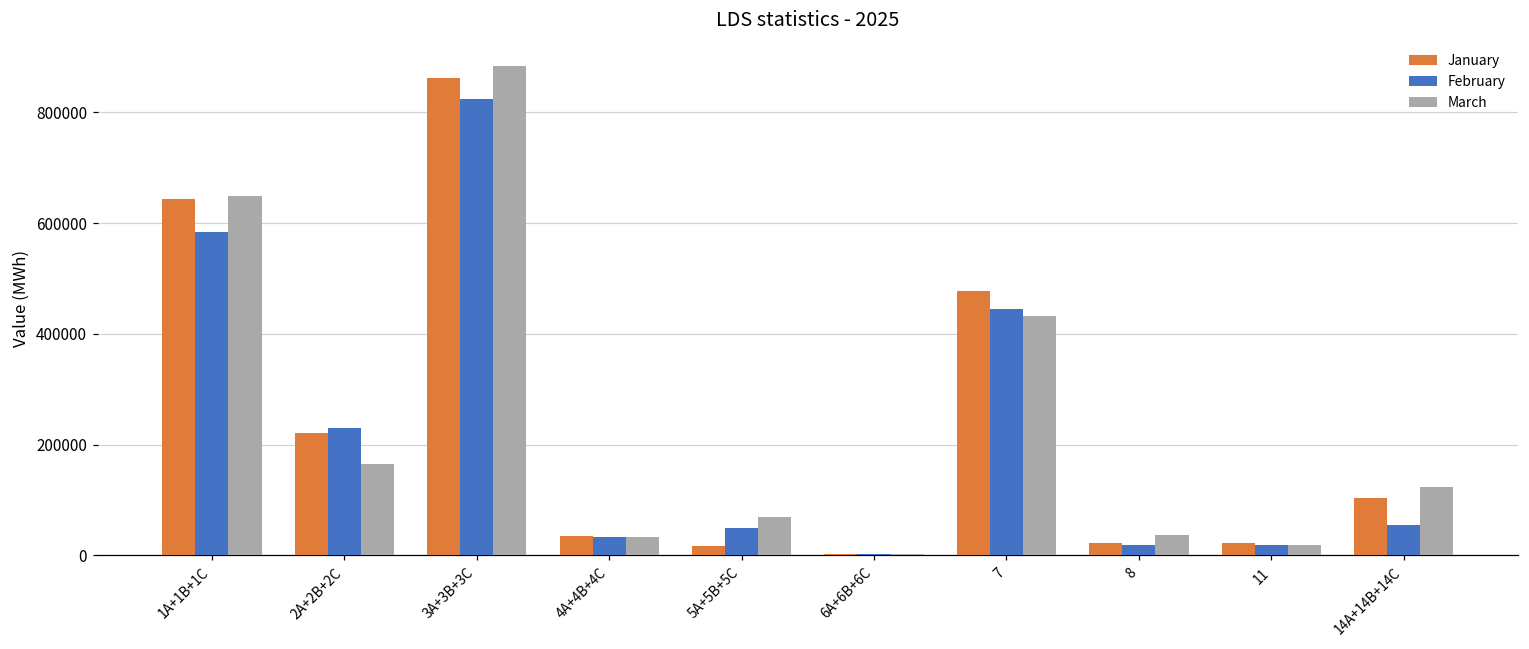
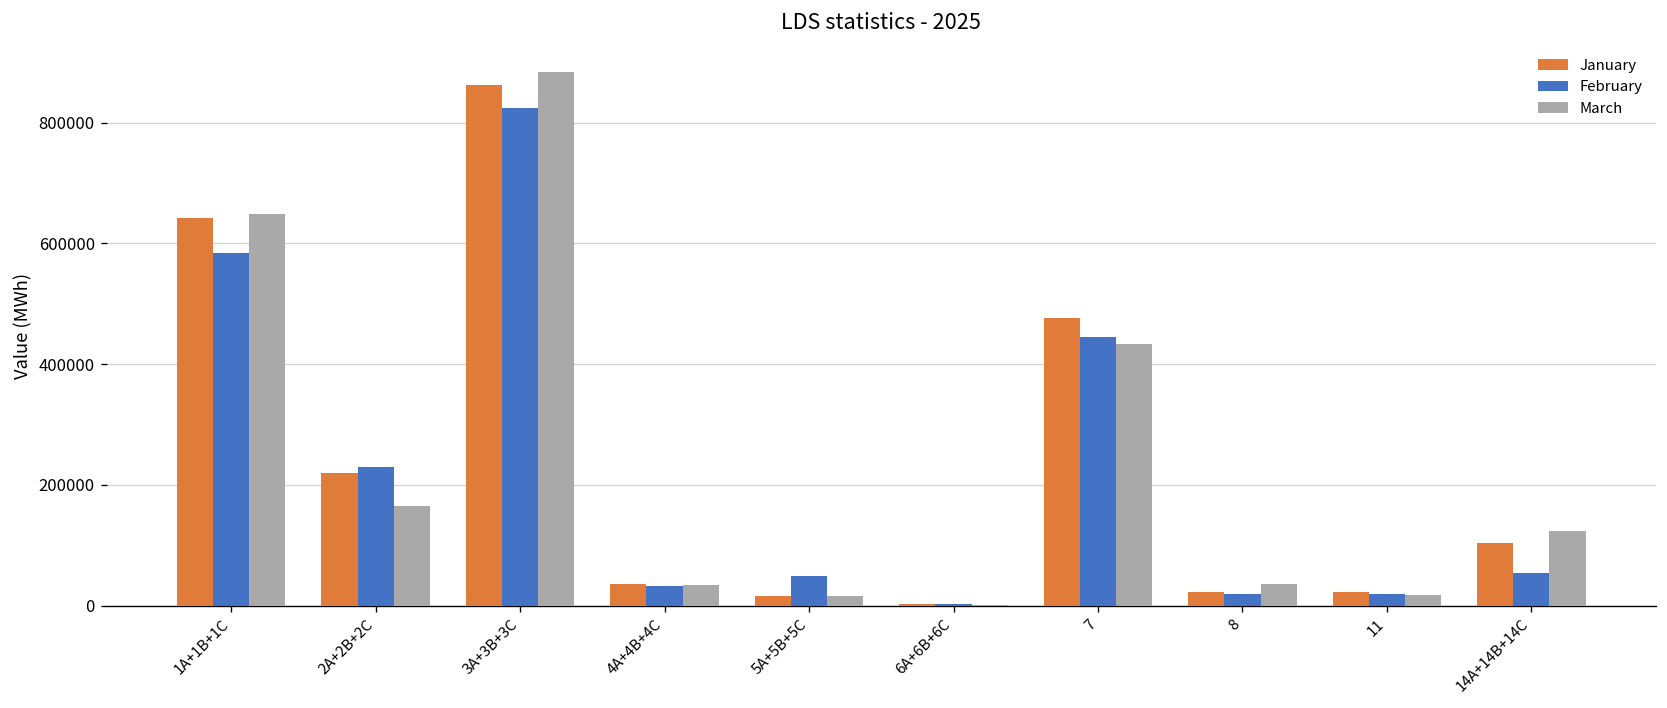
March, 5A+5B+5C: 70000 -> 20000
